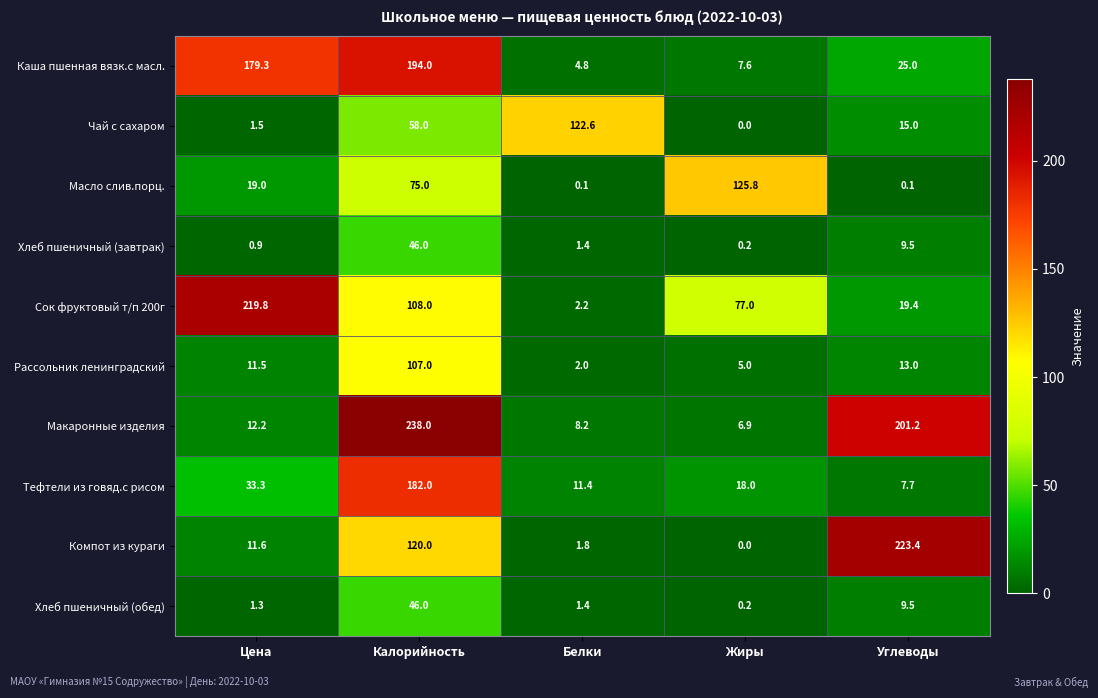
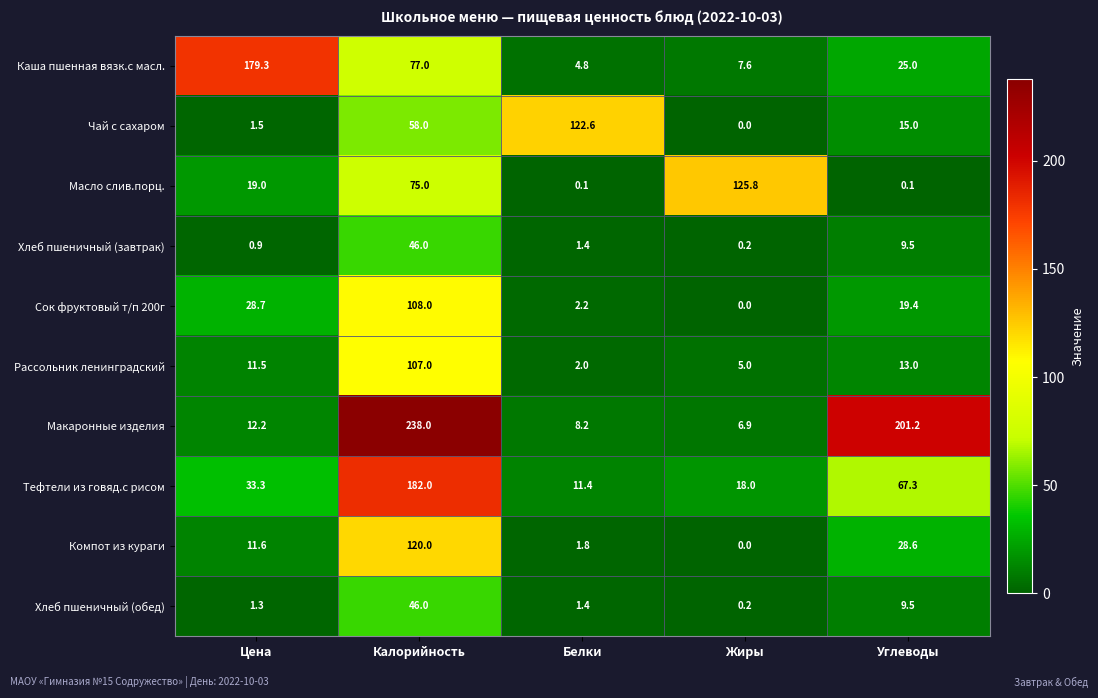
Каша пшенная вязк.с масл., Калорийность: 194.0 -> 77.0
Сок фруктовый т/п 200г, Цена: 219.8 -> 28.7
Сок фруктовый т/п 200г, Жиры: 77.0 -> 0.0
Тефтели из говяд.с рисом, Углеводы: 7.7 -> 67.3
Компот из кураги, Углеводы: 223.4 -> 28.6
